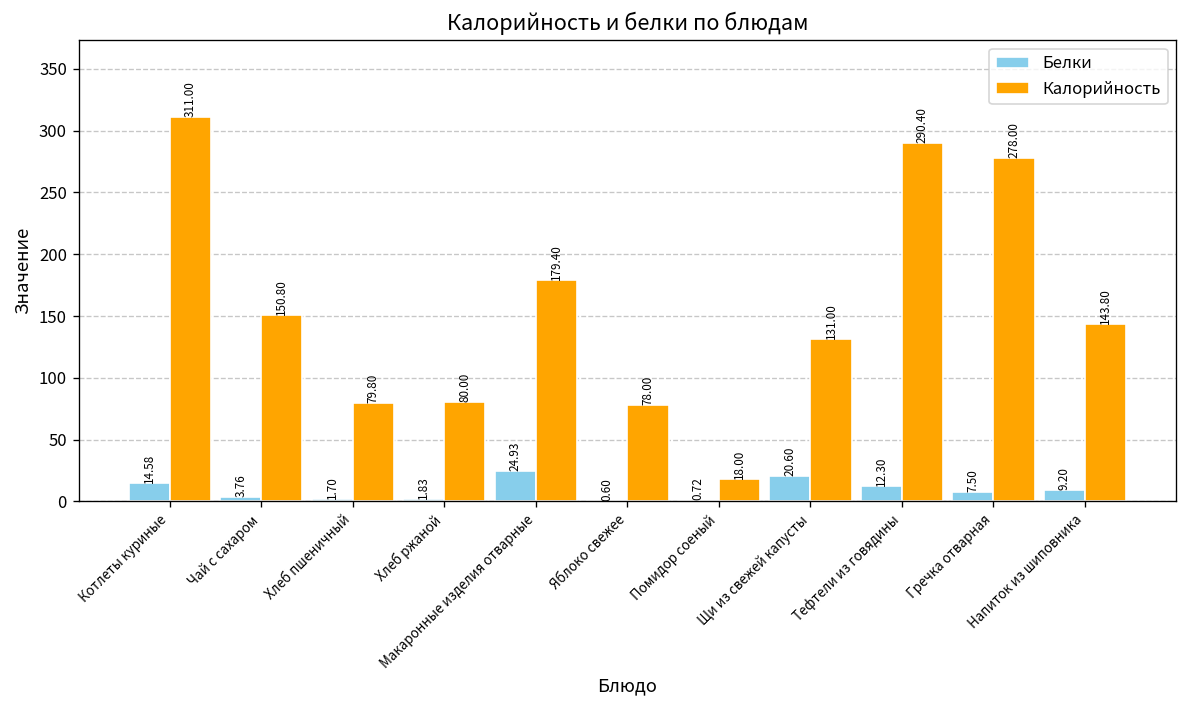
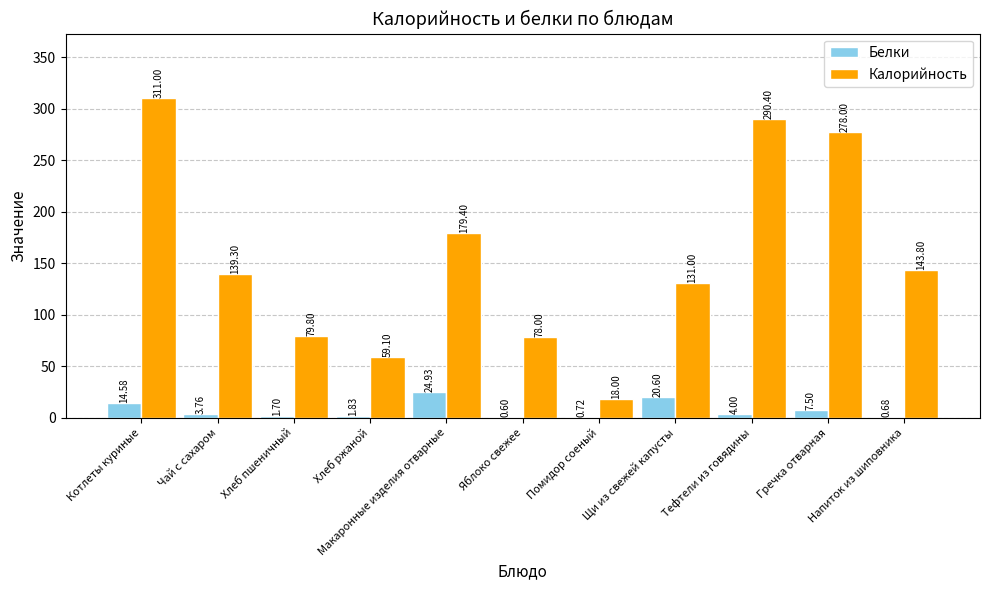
Калорийность, Чай с сахаром: 150.80 -> 139.30
Калорийность, Хлеб ржаной: 80.00 -> 59.10
Белки, Тефтели из говядины: 12.30 -> 4.00
Белки, Напиток из шиповника: 9.20 -> 0.68
